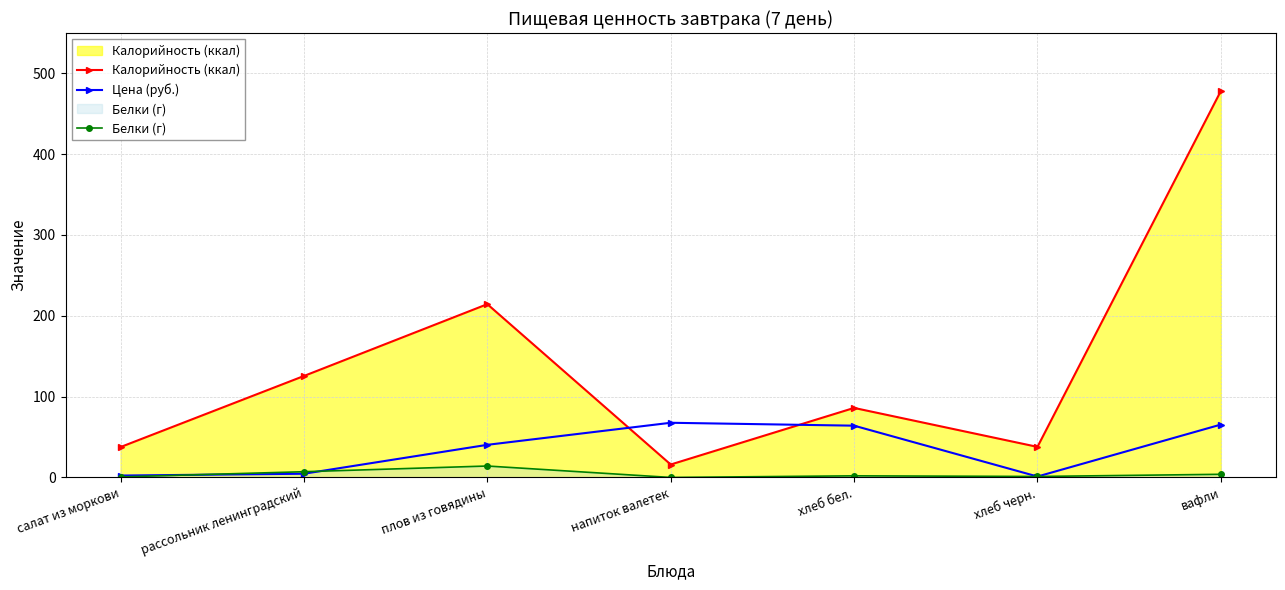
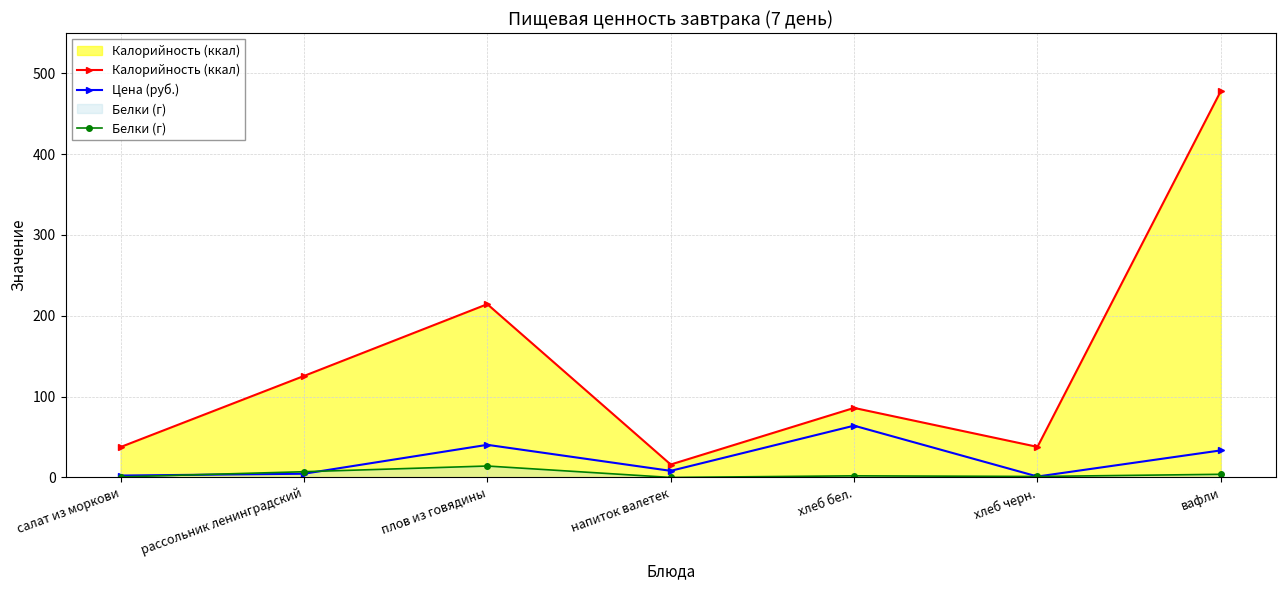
Цена (руб.), напиток валетек: 70 -> 10
Цена (руб.), вафли: 70 -> 30
